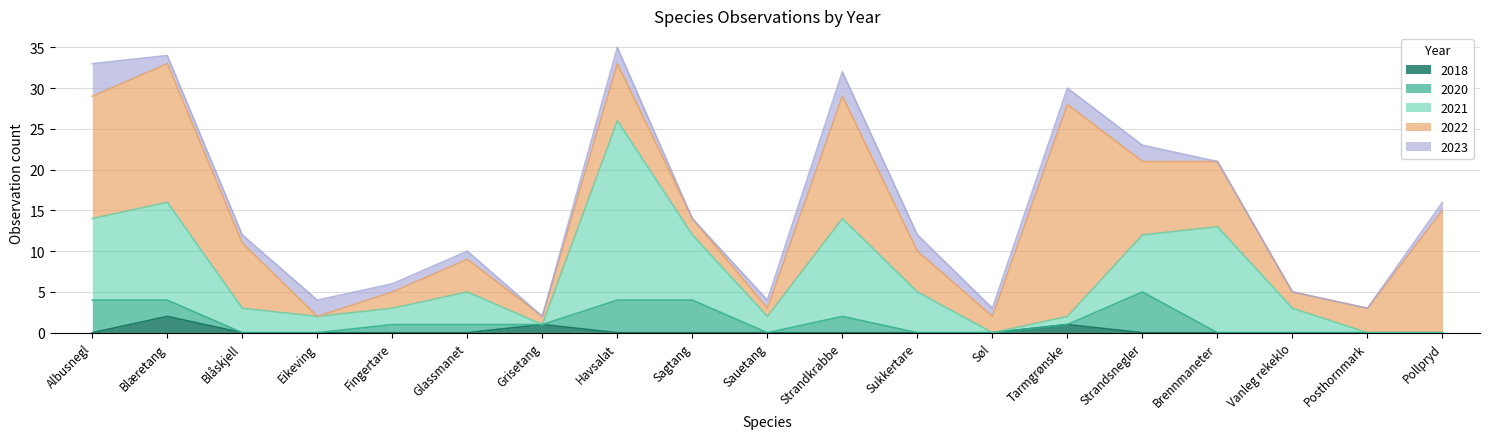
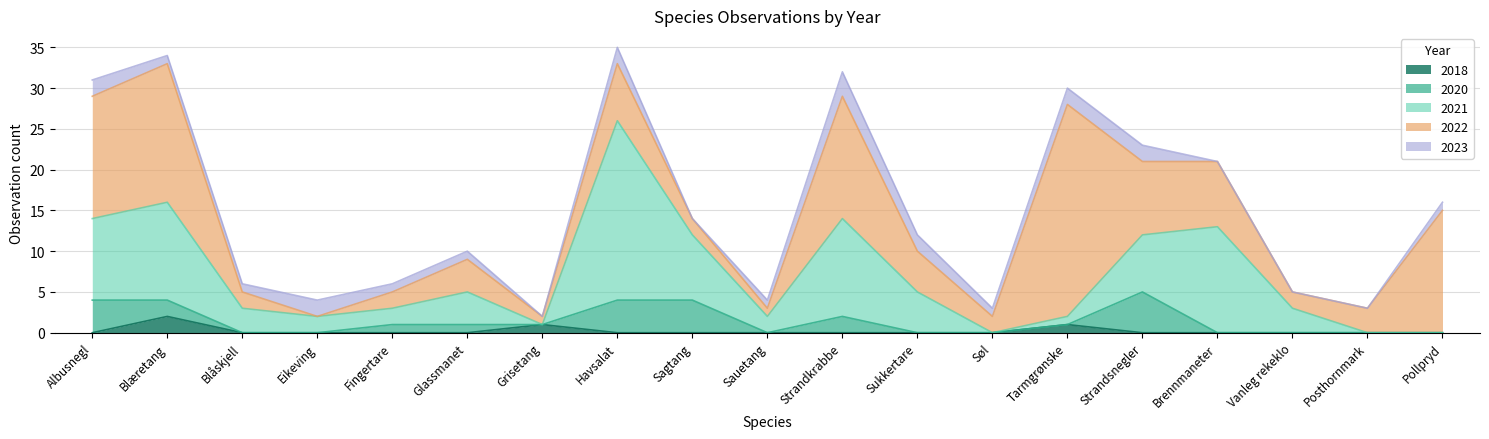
2023, Albusnegl: 4 -> 2
2022, Blåskjell: 8 -> 2
